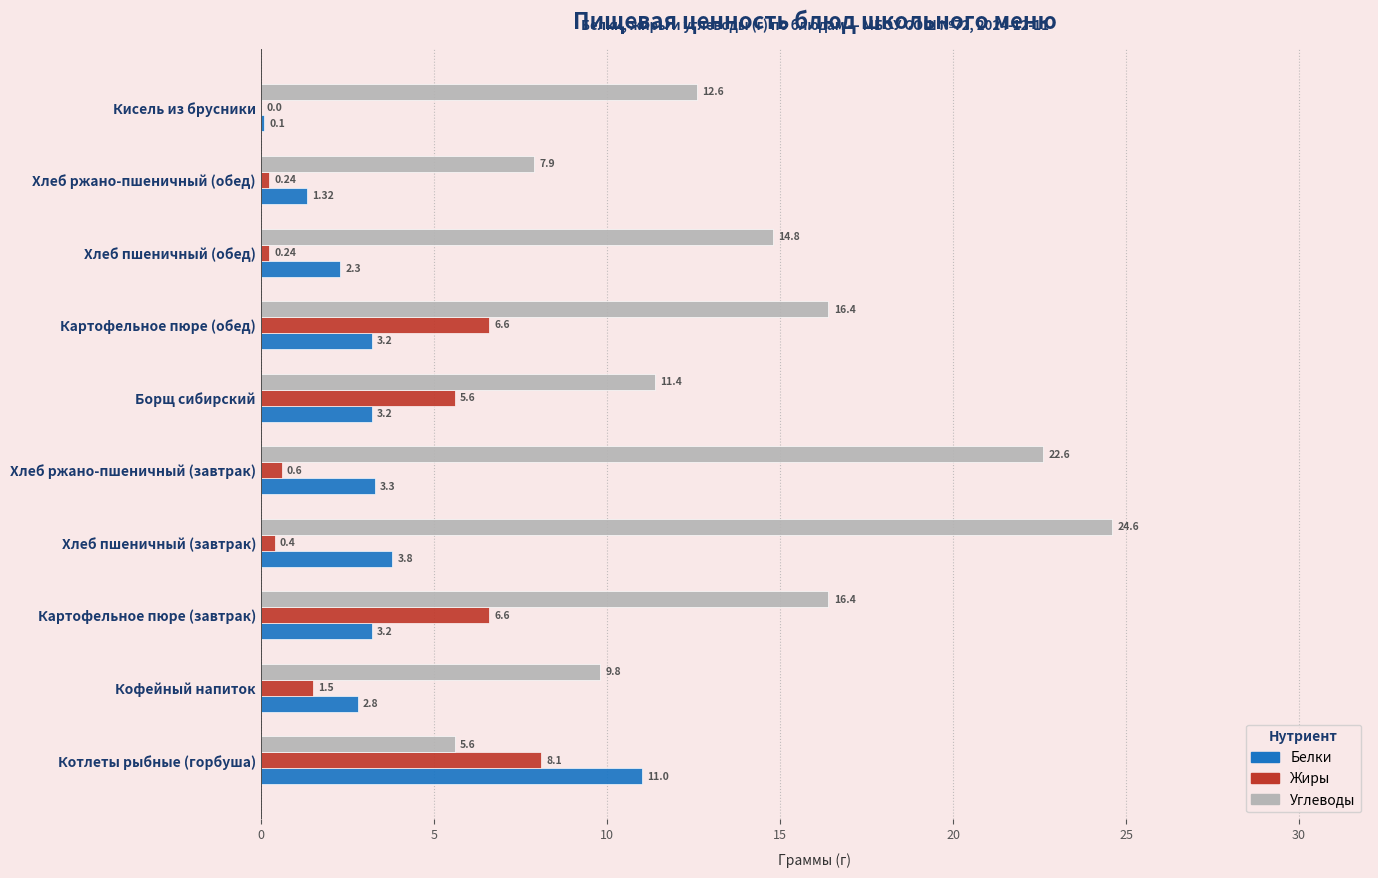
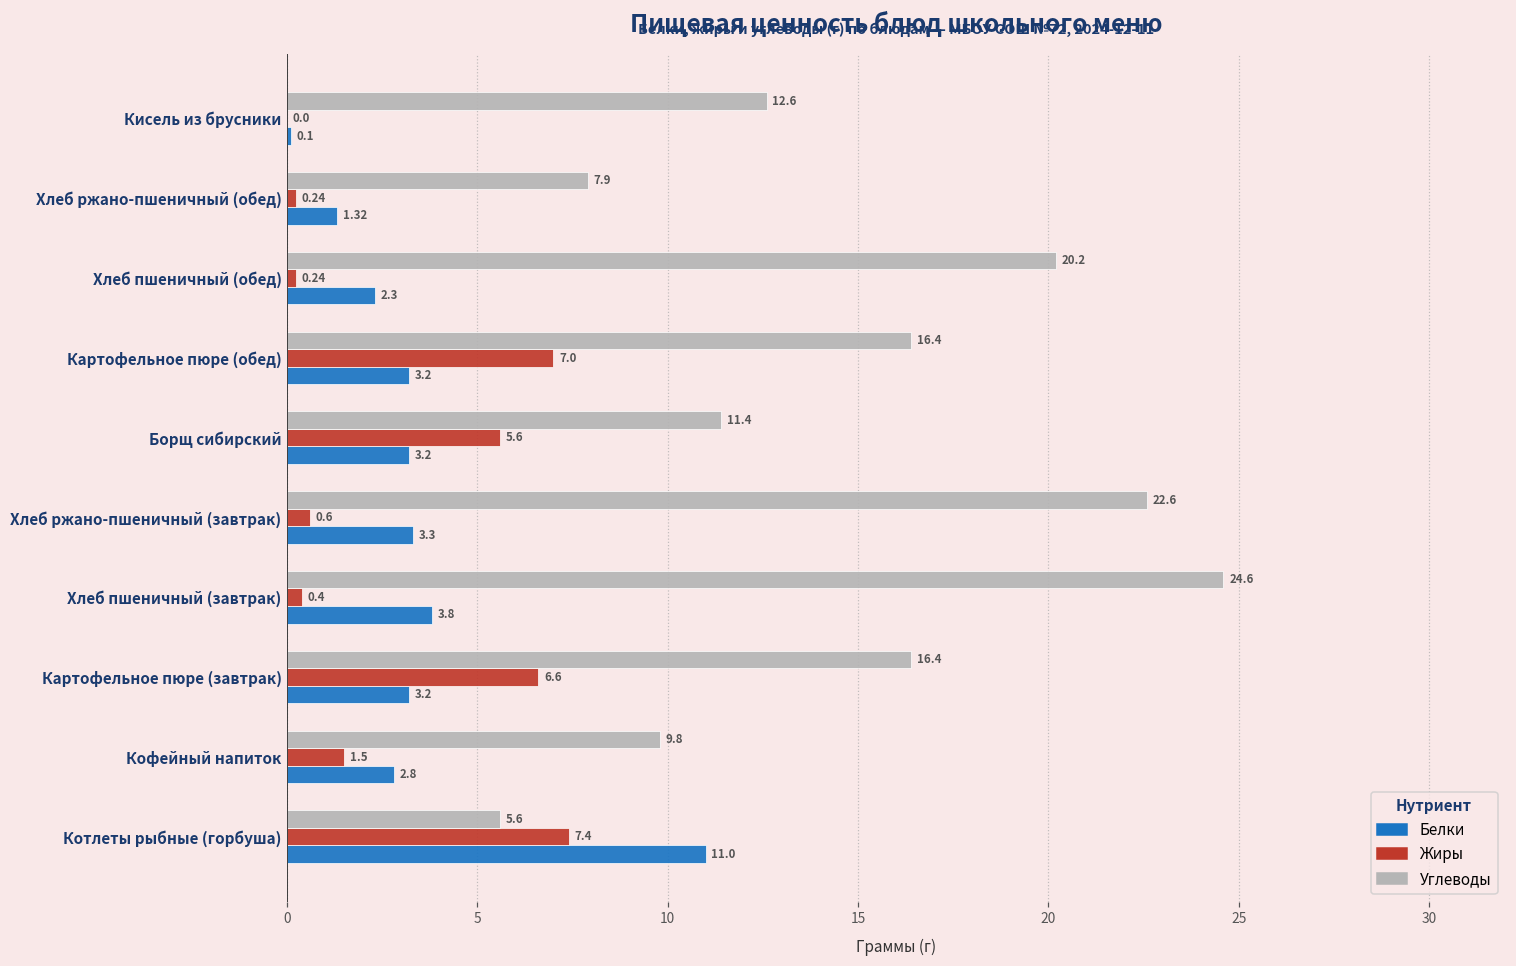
Углеводы, Хлеб пшеничный (обед): 14.8 -> 20.2
Жиры, Картофельное пюре (обед): 6.6 -> 7.0
Жиры, Котлеты рыбные (горбуша): 8.1 -> 7.4
